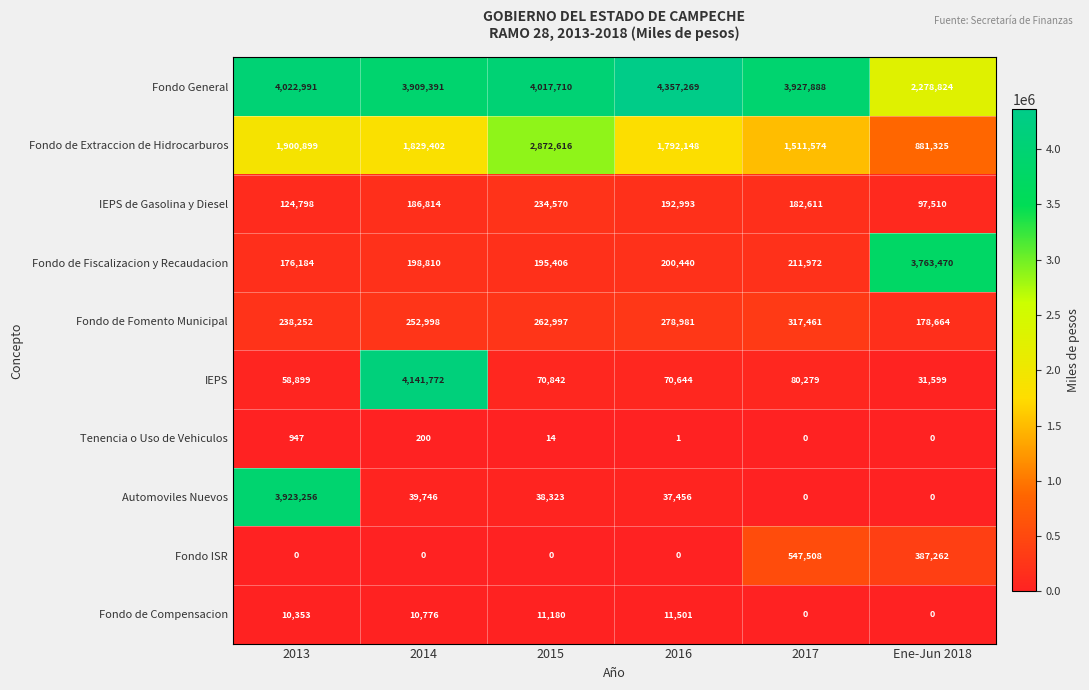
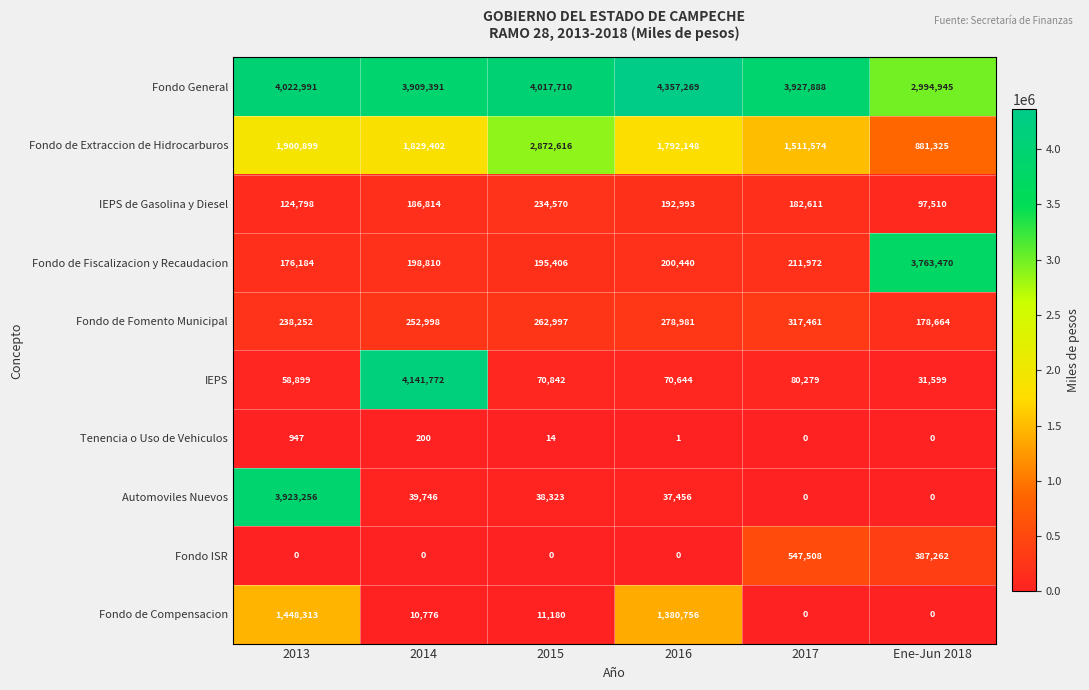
Fondo General, Ene-Jun 2018: 2,278,824 -> 2,994,945
Fondo de Compensacion, 2013: 10,353 -> 1,448,313
Fondo de Compensacion, 2016: 11,501 -> 1,380,756
